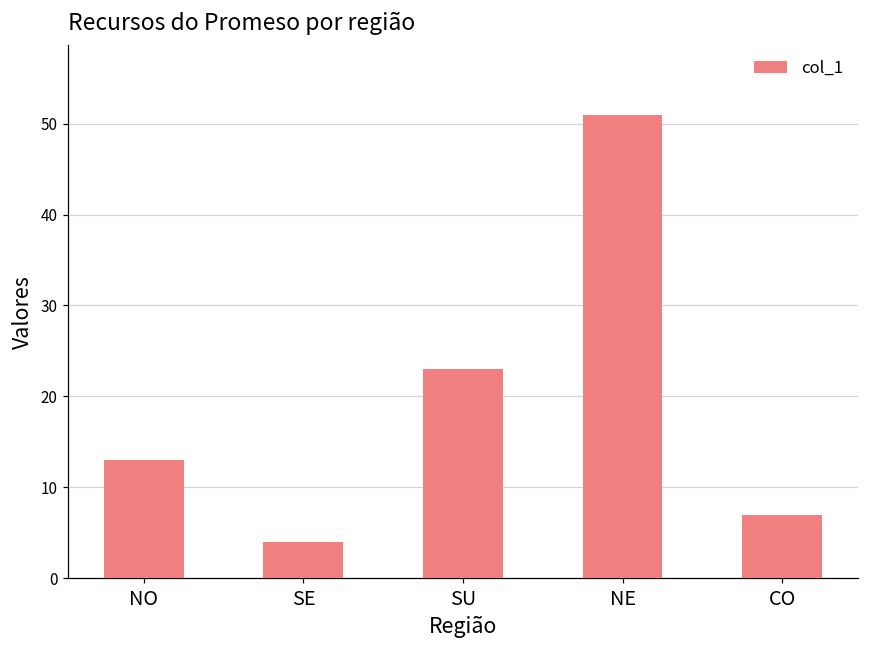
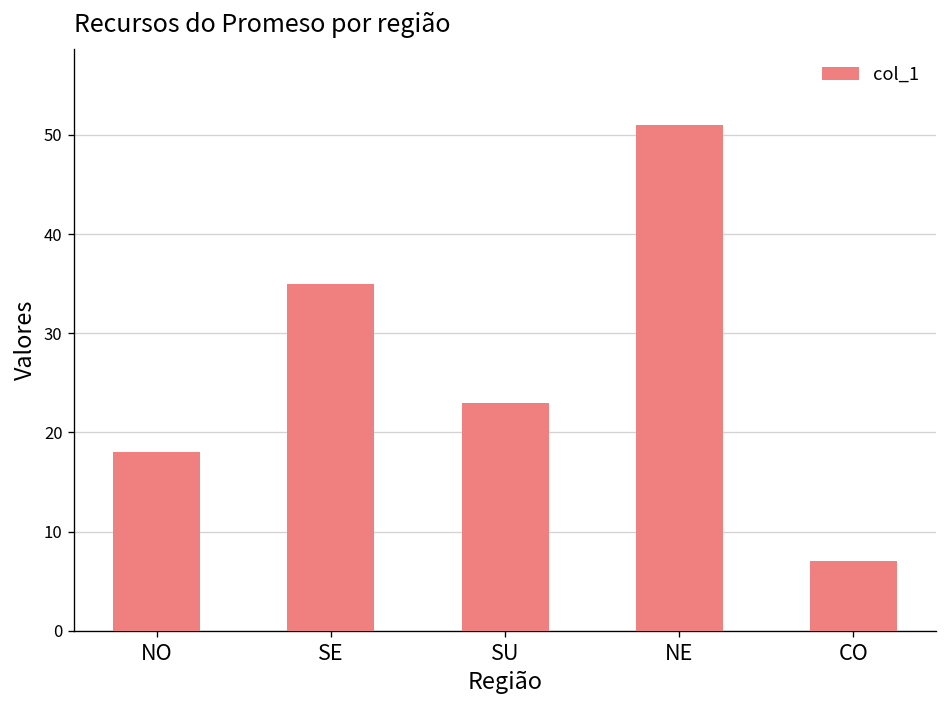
NO: 13 -> 18
SE: 4 -> 35
